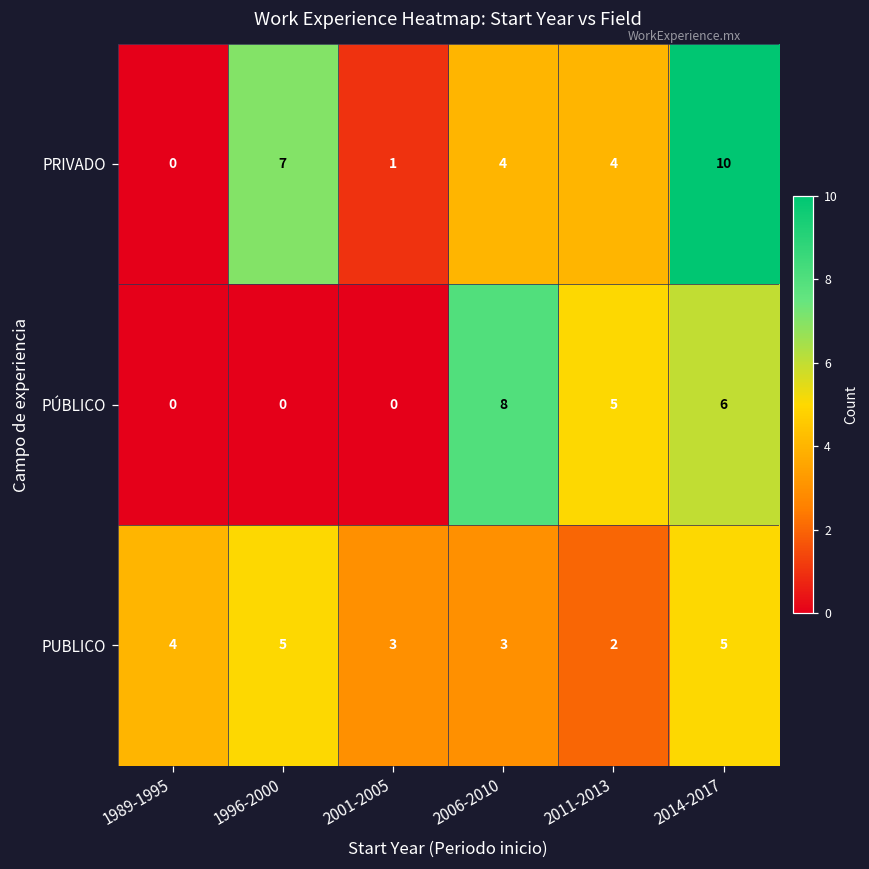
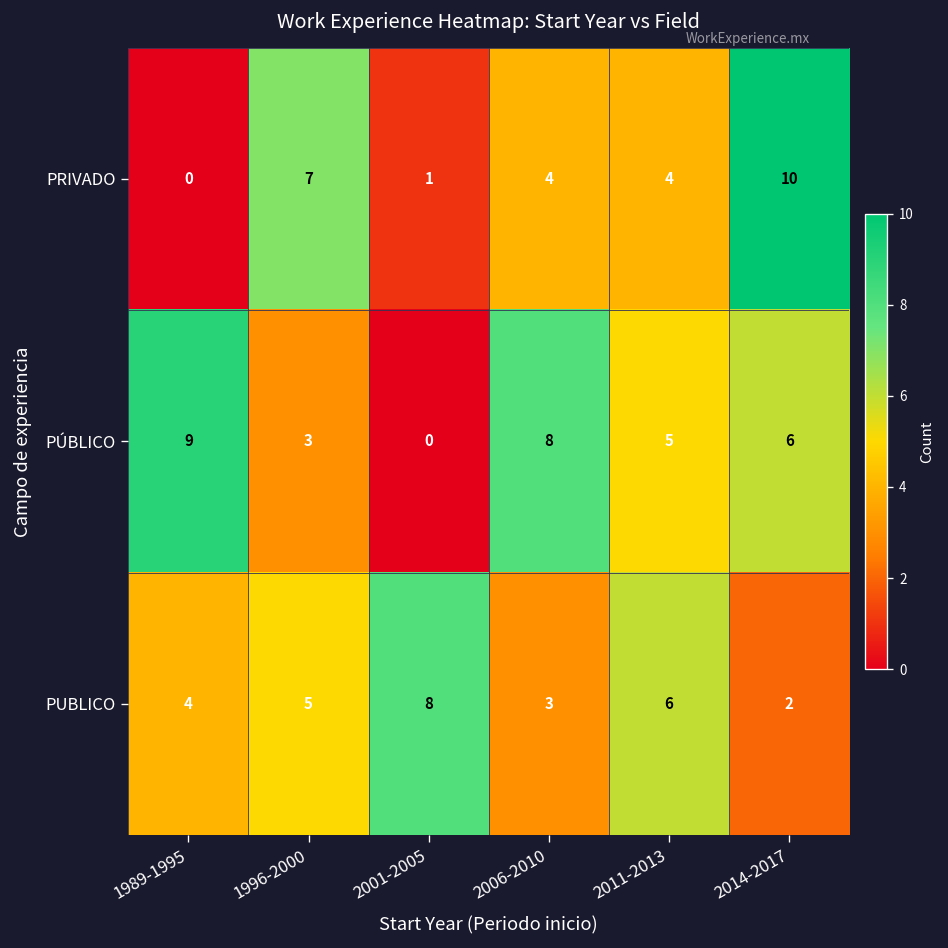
PÚBLICO, 1989-1995: 0 -> 9
PÚBLICO, 1996-2000: 0 -> 3
PUBLICO, 2001-2005: 3 -> 8
PUBLICO, 2011-2013: 2 -> 6
PUBLICO, 2014-2017: 5 -> 2
